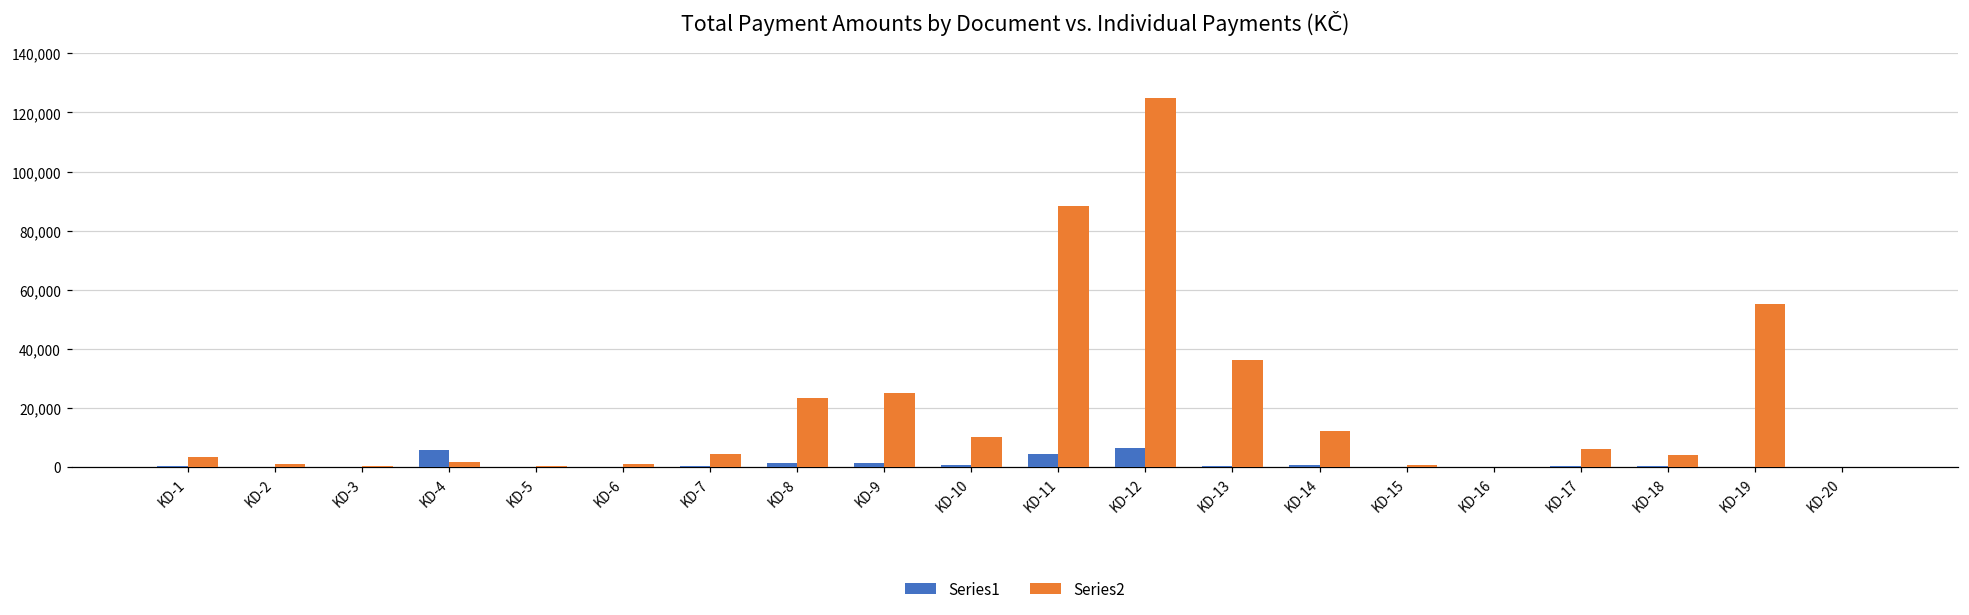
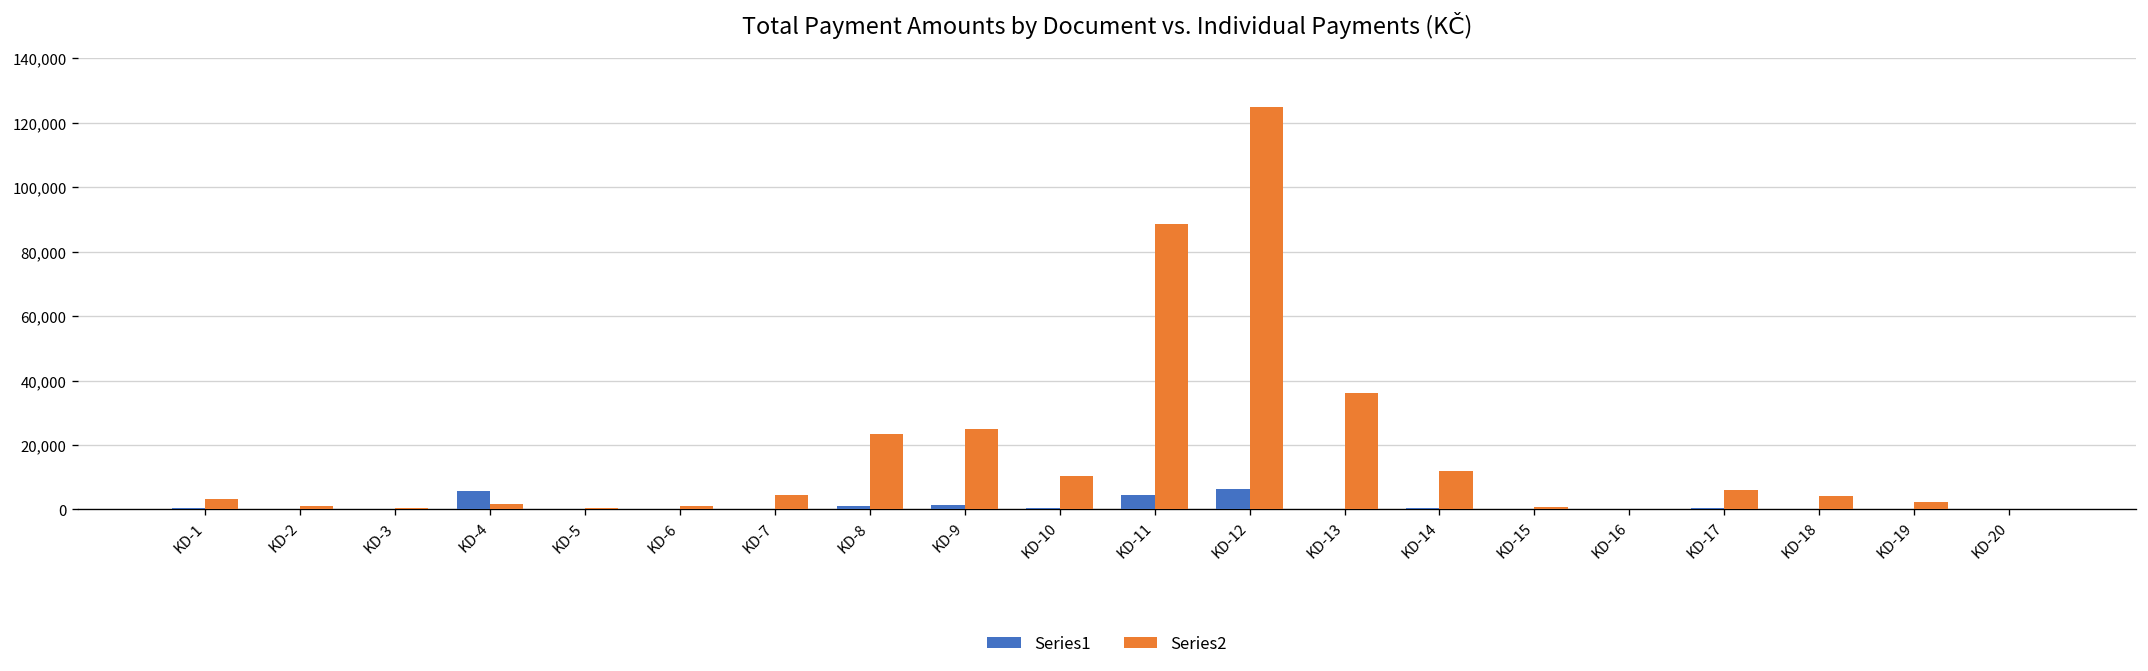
Series2, KD-19: 55,000 -> 2,000
